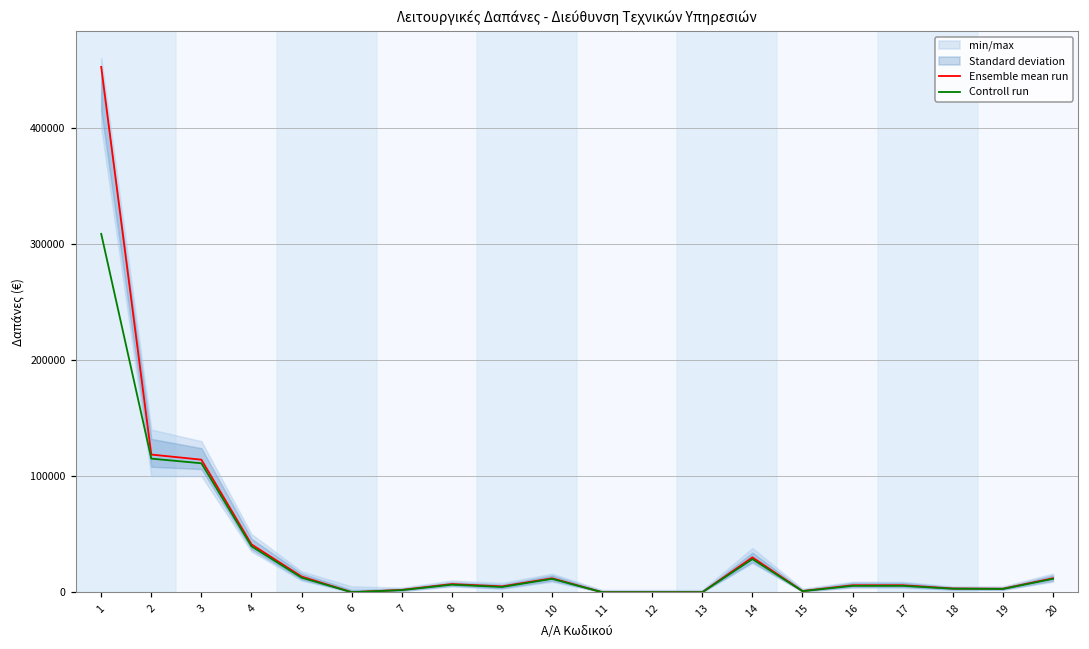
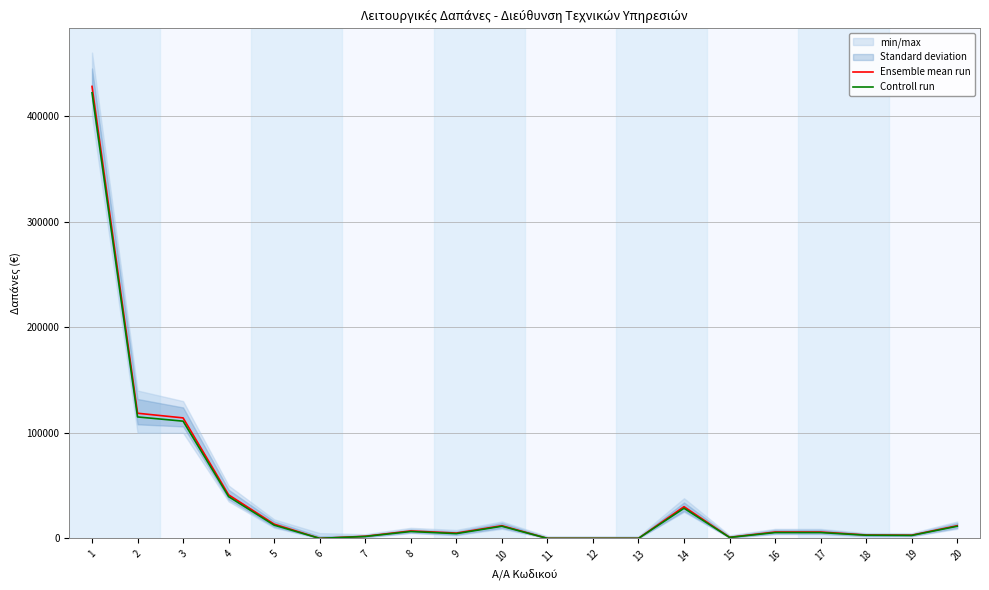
Ensemble mean run, 1: 452000 -> 428000
Controll run, 1: 308000 -> 422000
